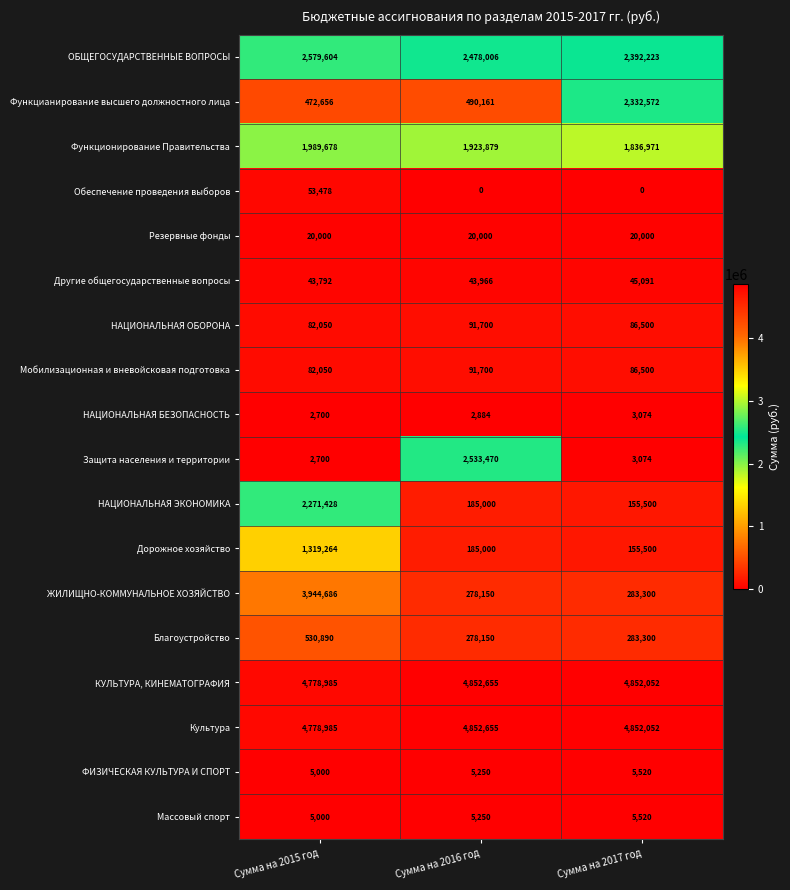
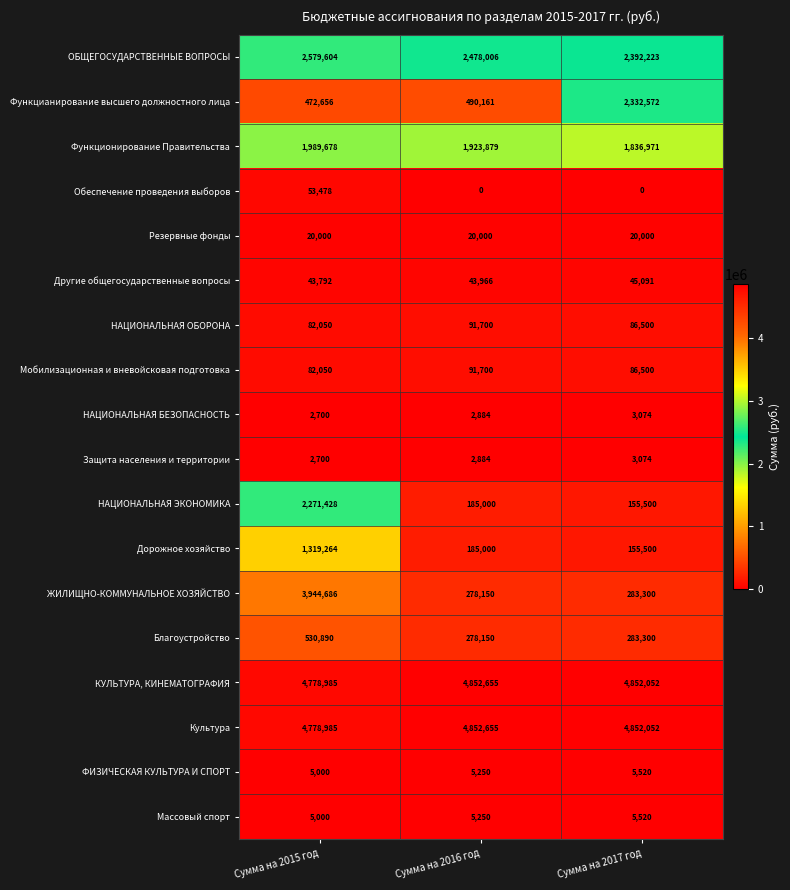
Защита населения и территории, Сумма на 2016 год: 2,533,470 -> 2,884
